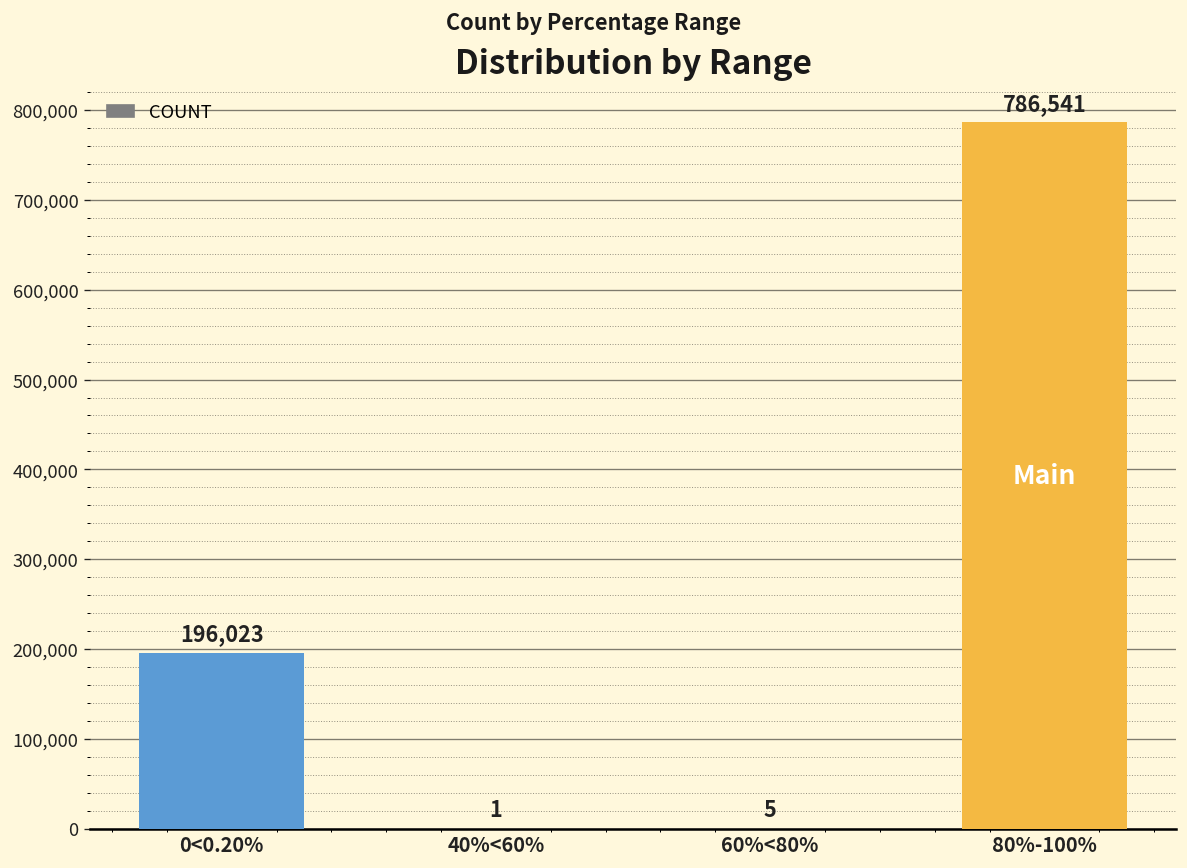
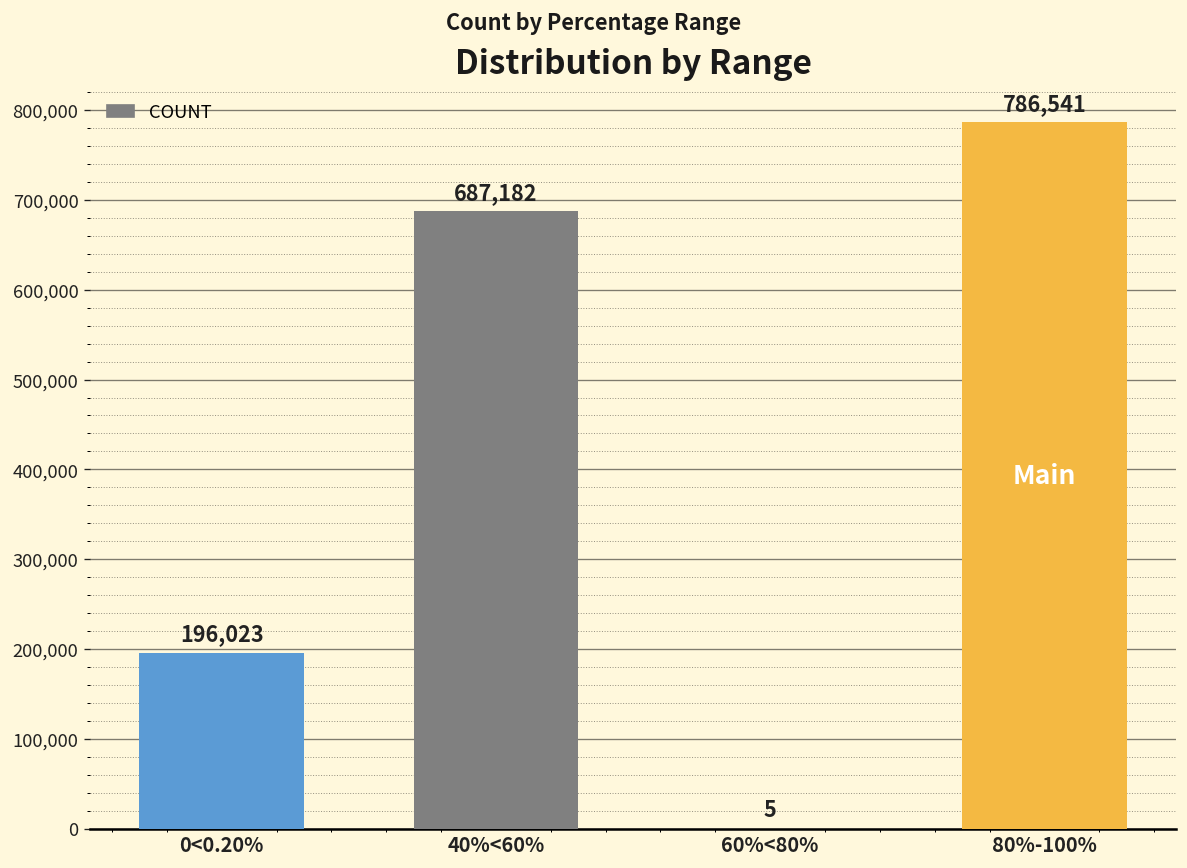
40%<60%: 1 -> 687,182
